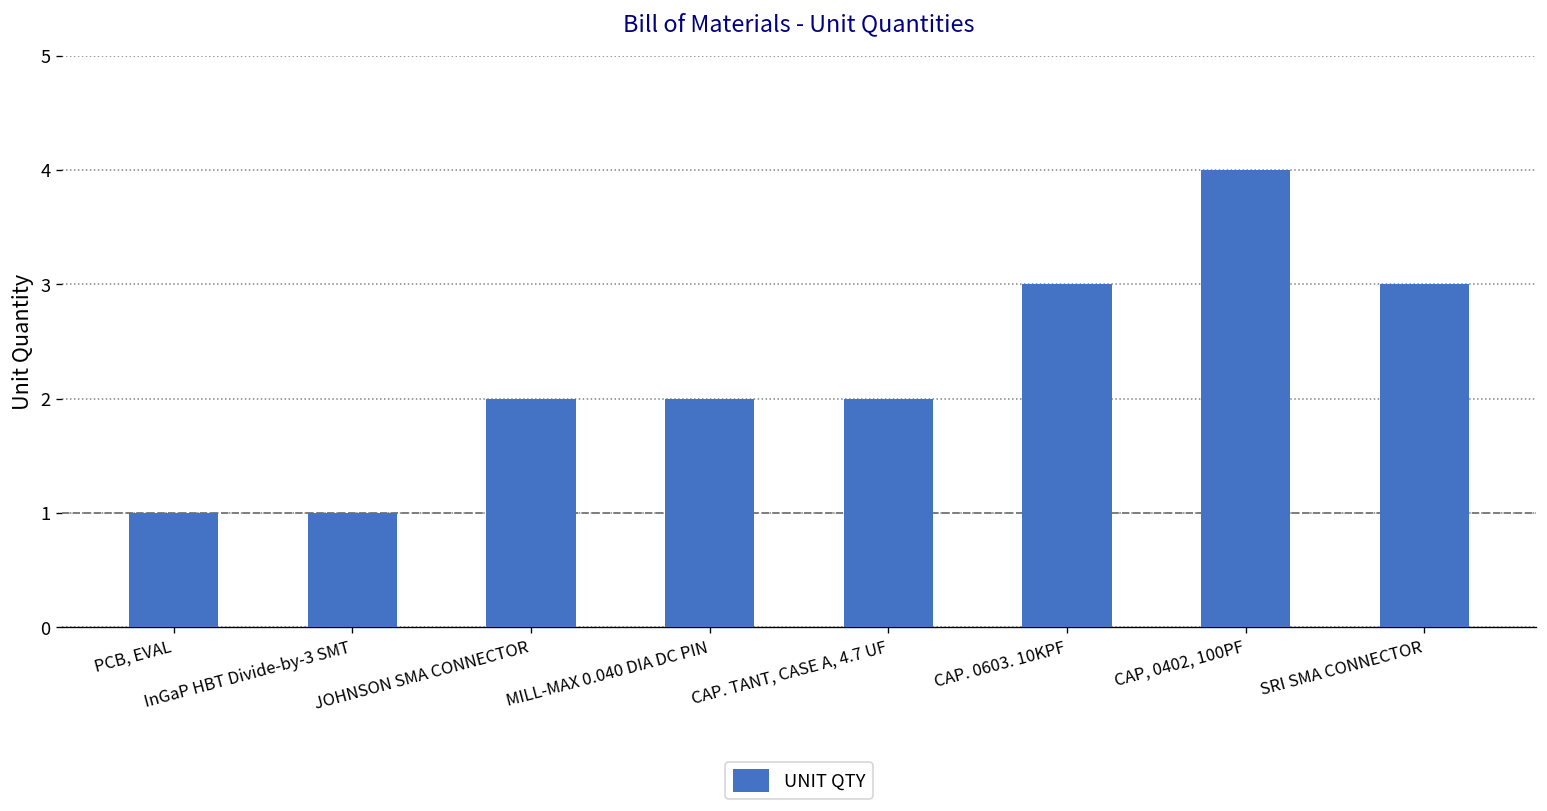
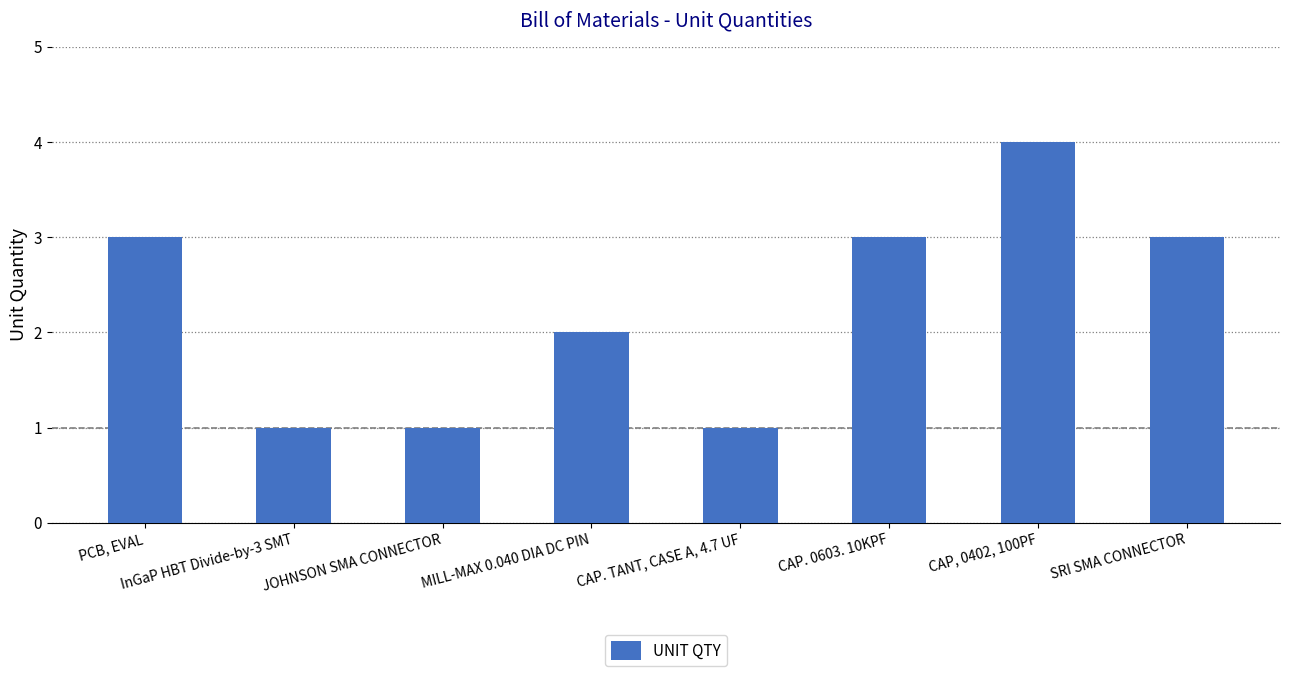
PCB, EVAL: 1 -> 3
JOHNSON SMA CONNECTOR: 2 -> 1
CAP. TANT, CASE A, 4.7 UF: 2 -> 1
